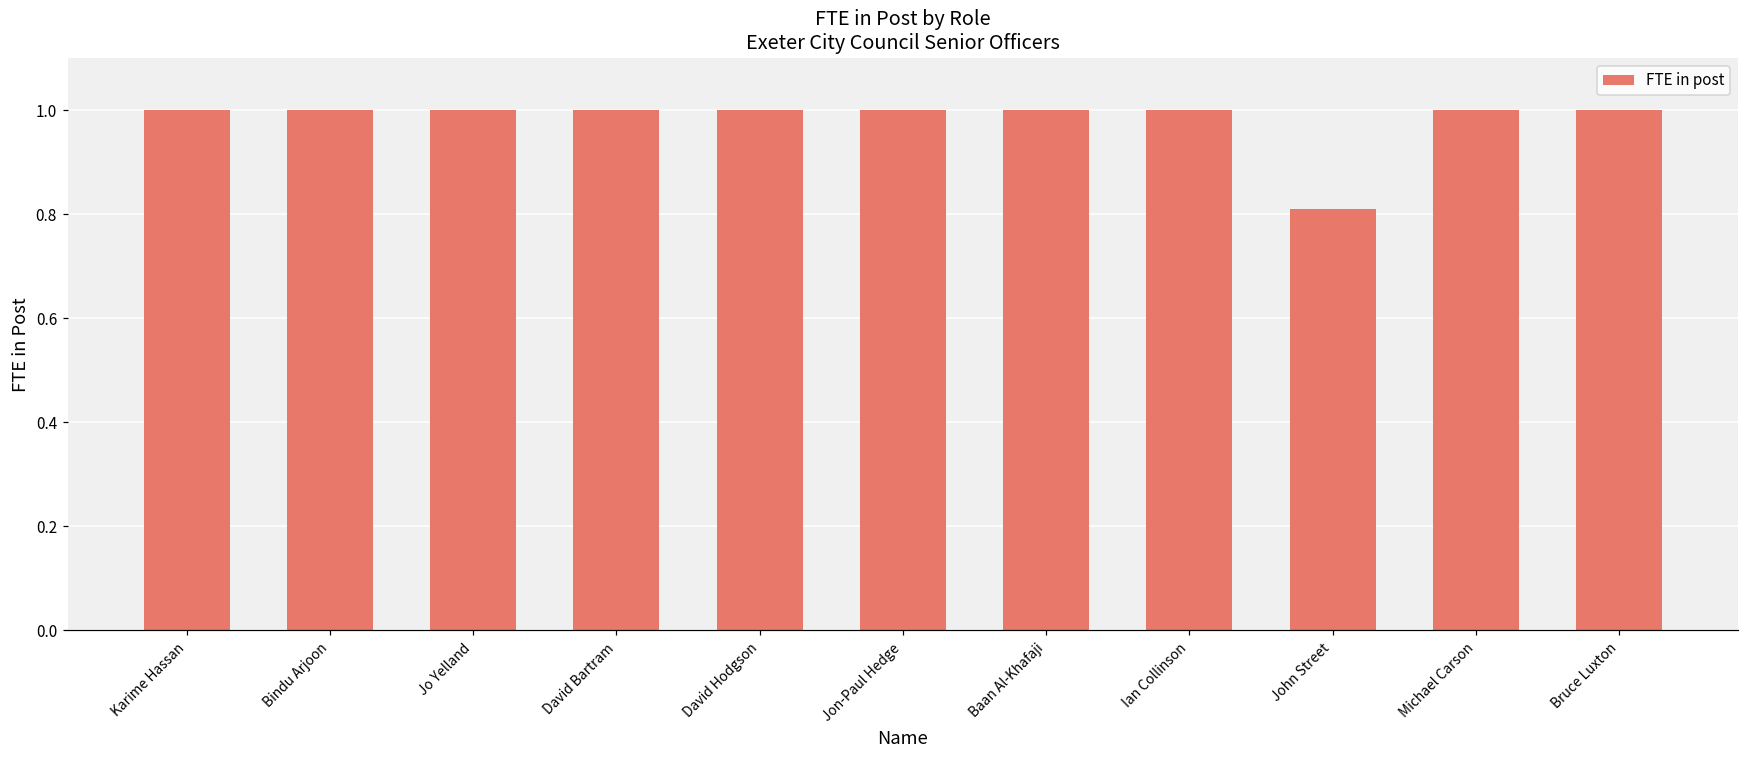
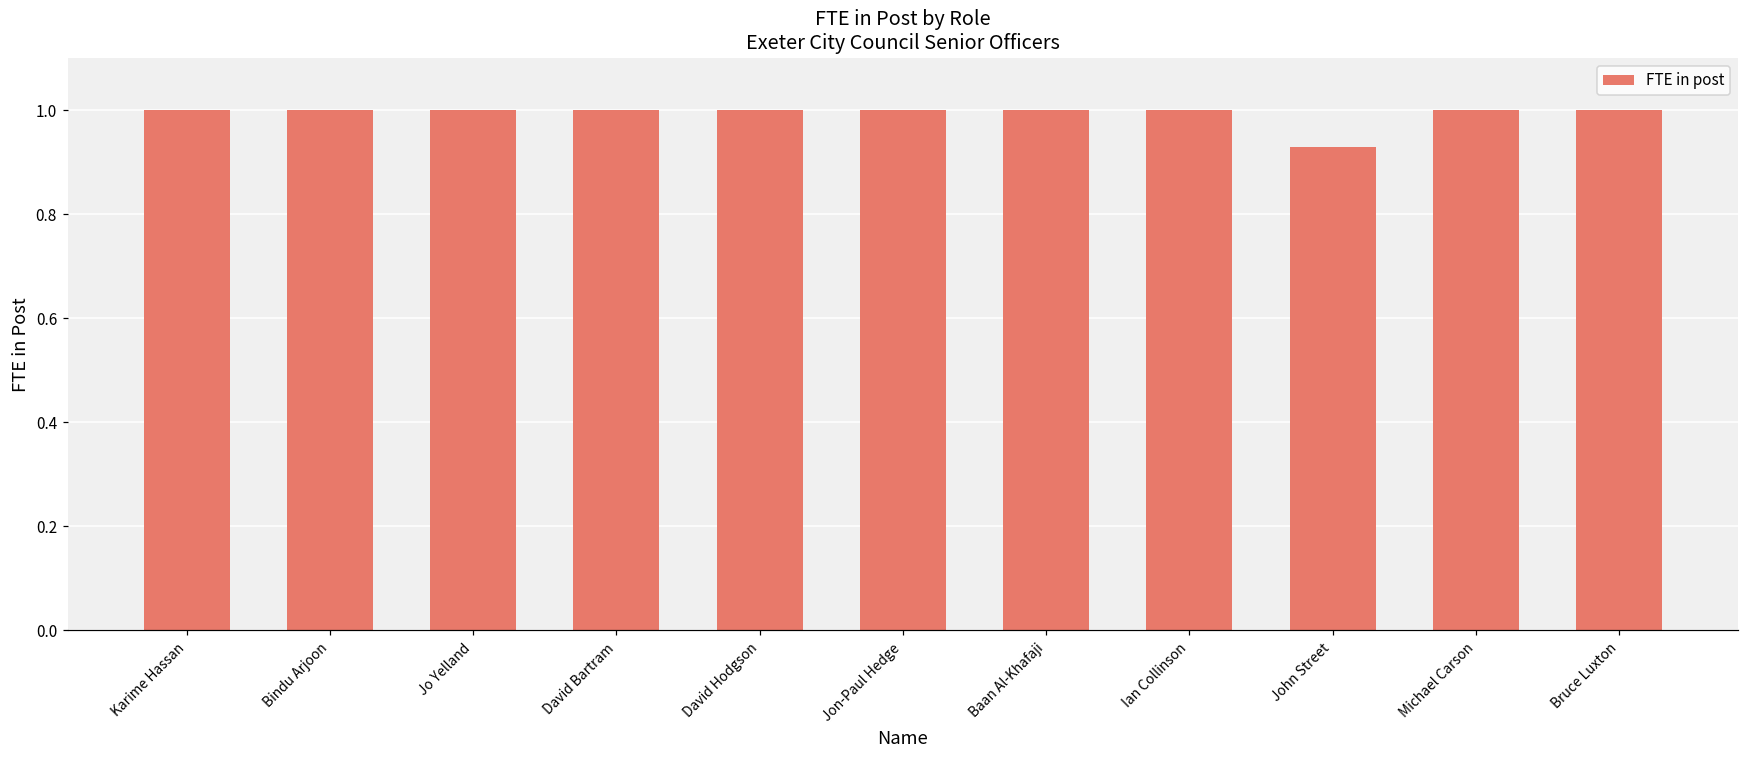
John Street: 0.81 -> 0.93
